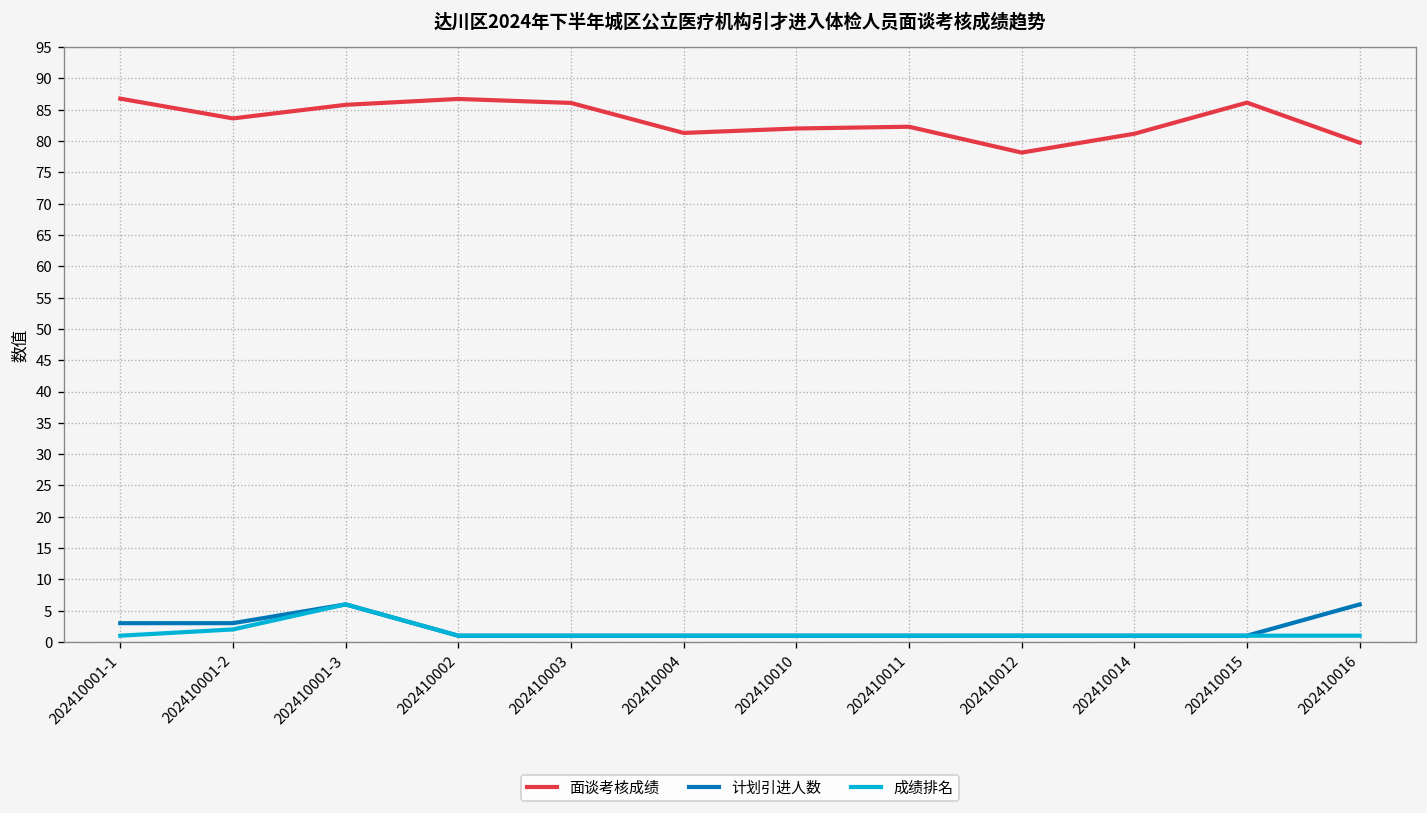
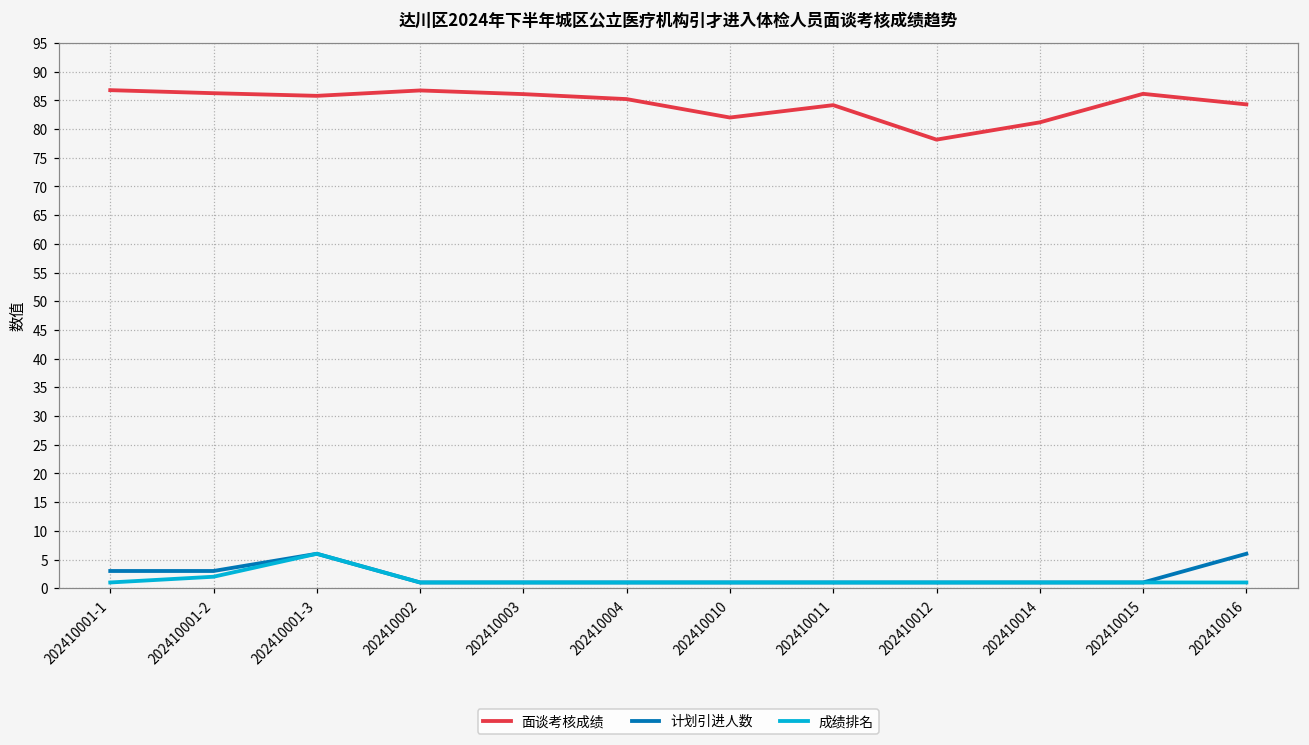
面谈考核成绩, 202410001-2: 84 -> 86
面谈考核成绩, 202410004: 81 -> 85
面谈考核成绩, 202410011: 82 -> 84
面谈考核成绩, 202410016: 80 -> 84
